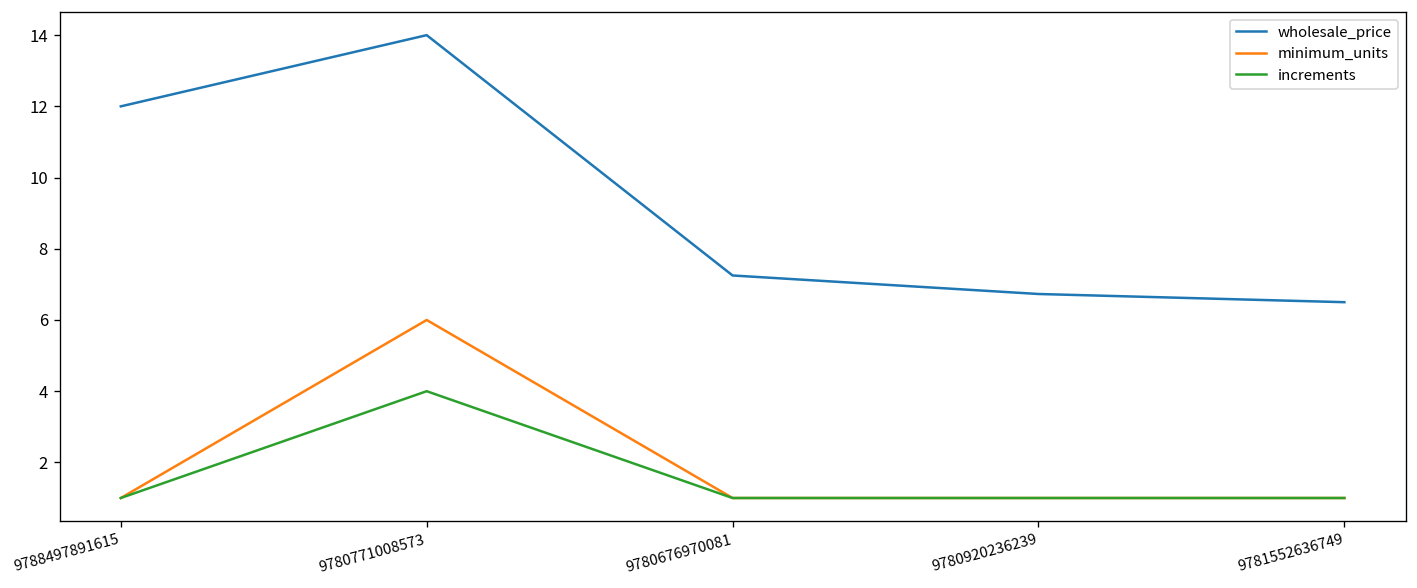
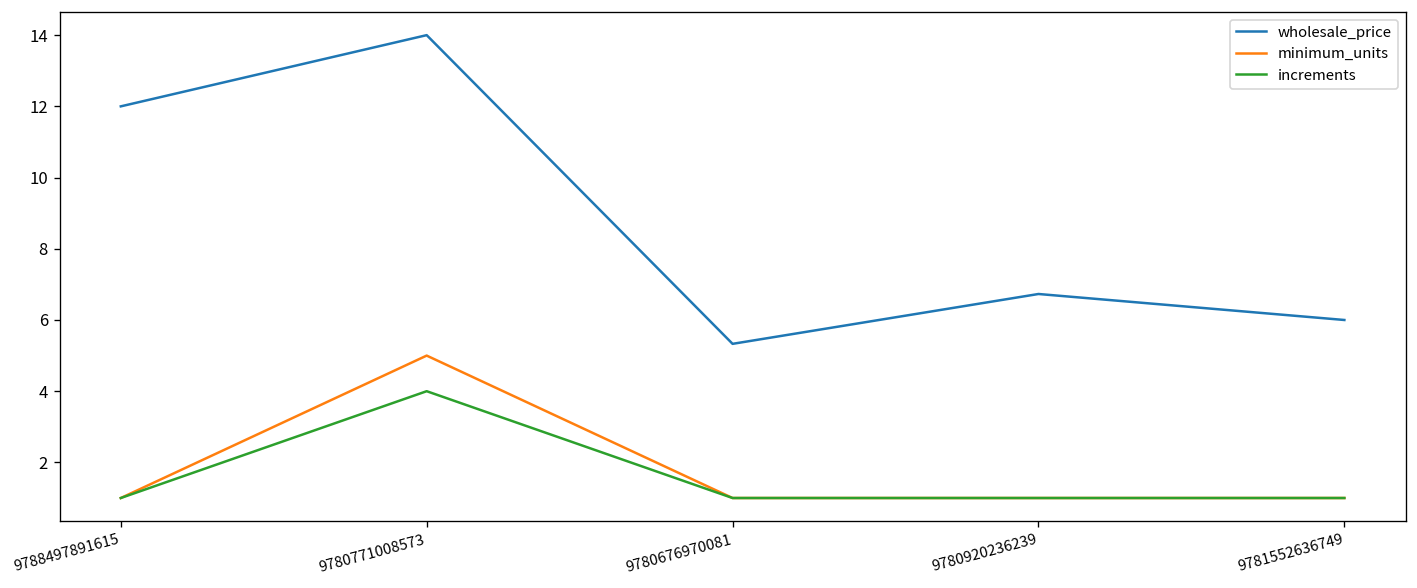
minimum_units, 9780771008573: 6 -> 5
wholesale_price, 9780676970081: 7.3 -> 5.3
wholesale_price, 9781552636749: 6.5 -> 6.0
